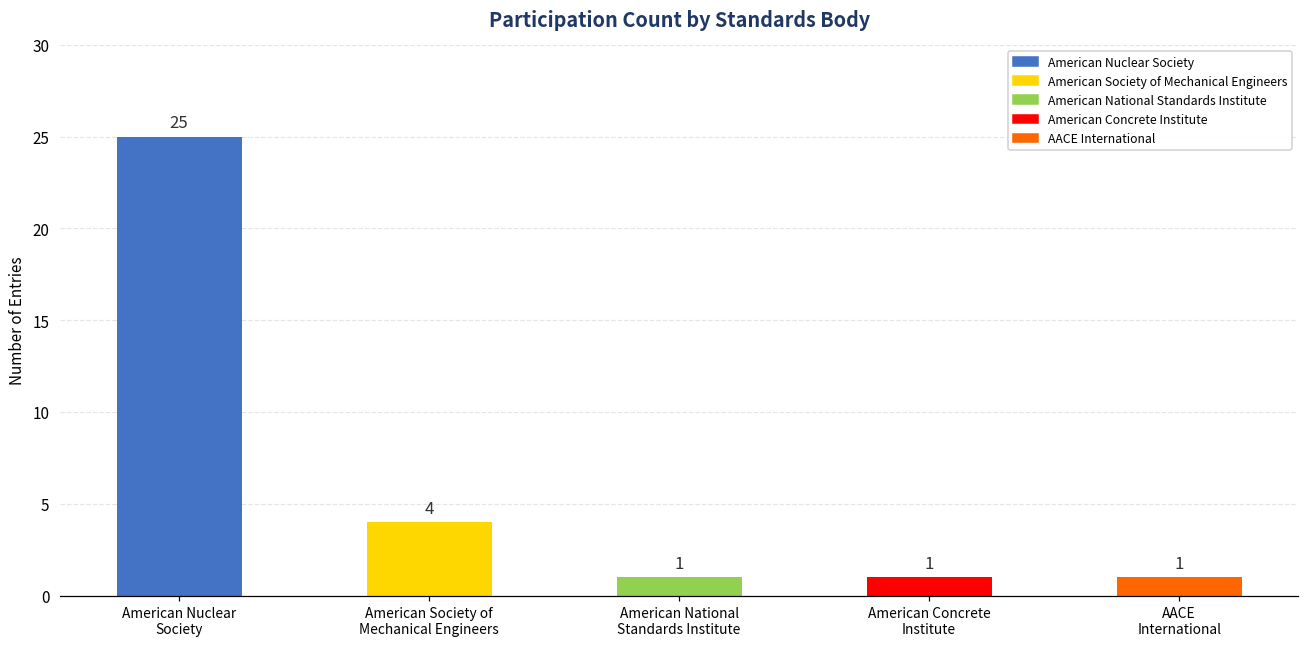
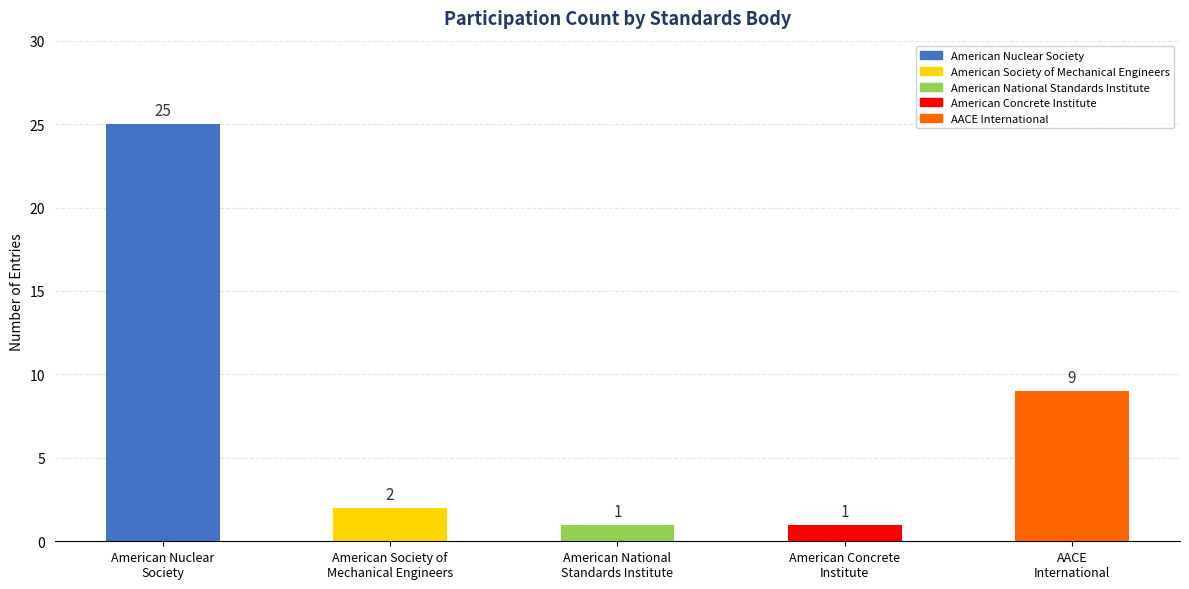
American Society of Mechanical Engineers: 4 -> 2
AACE International: 1 -> 9
